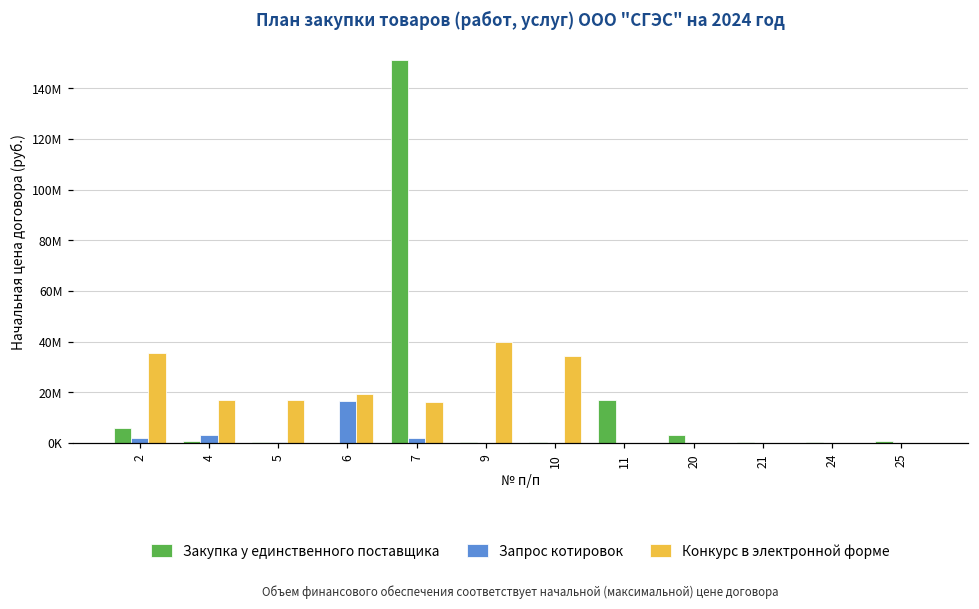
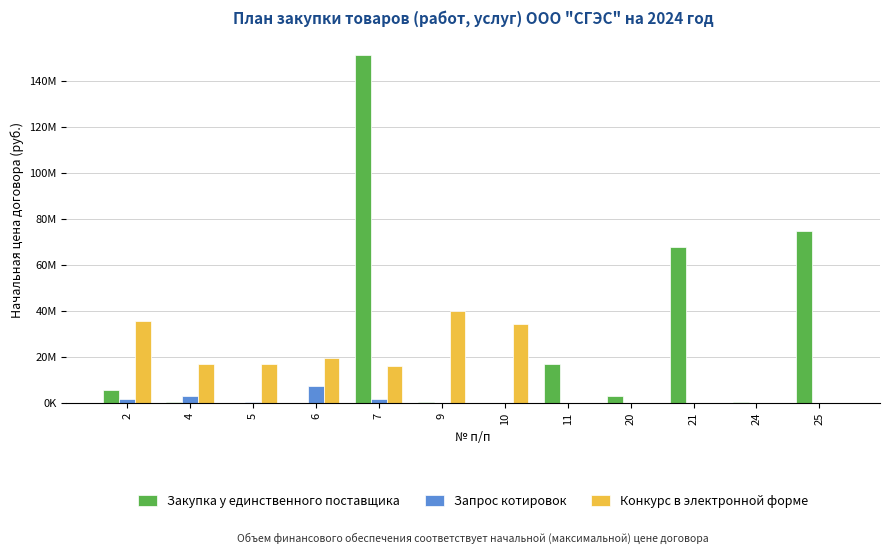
Запрос котировок, 6: 17000000 -> 8000000
Закупка у единственного поставщика, 21: 0 -> 68000000
Закупка у единственного поставщика, 25: 1000000 -> 75000000
